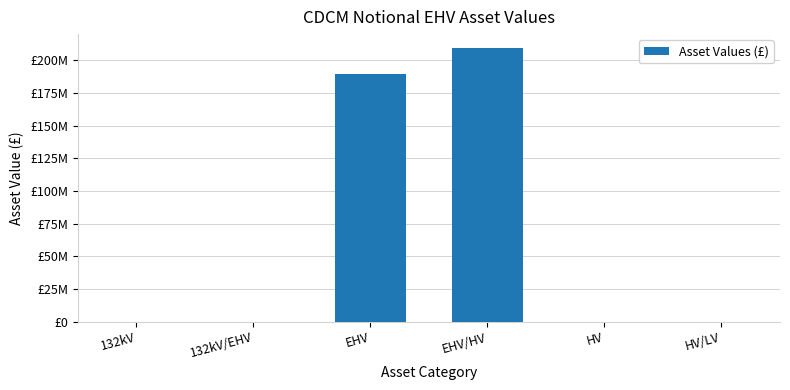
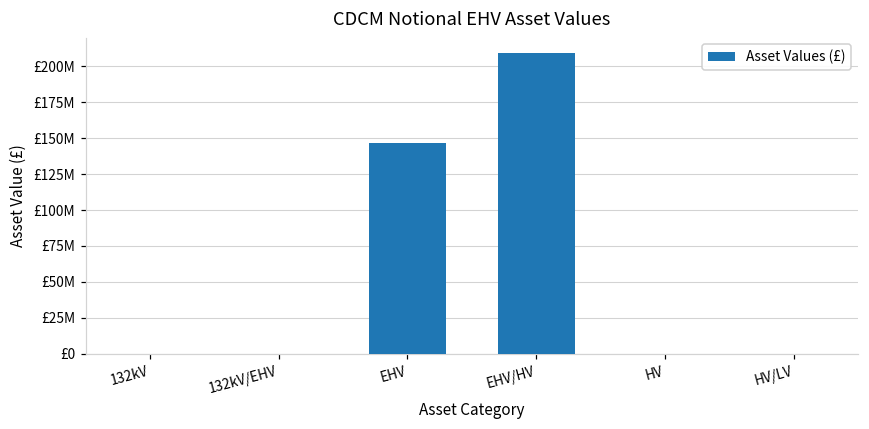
EHV: £190000000 -> £146000000
